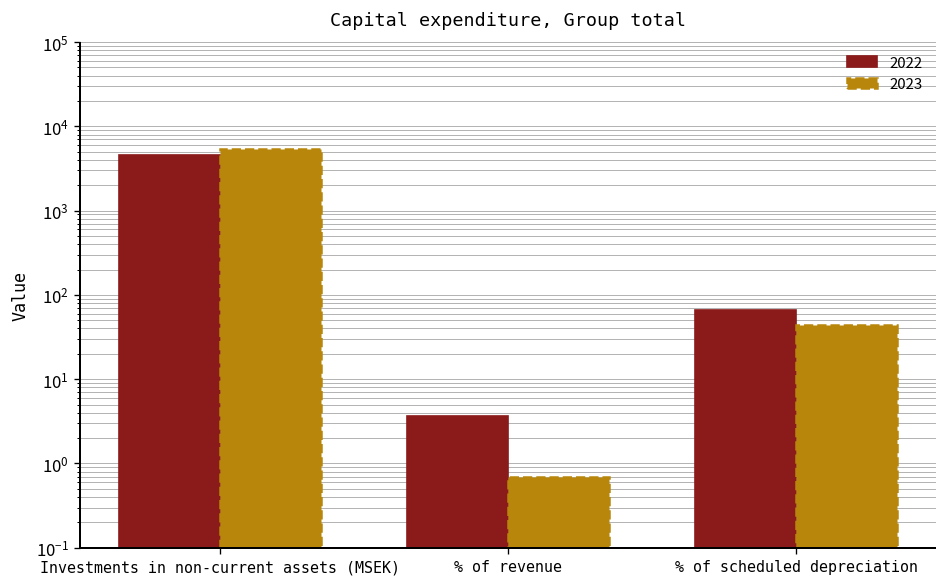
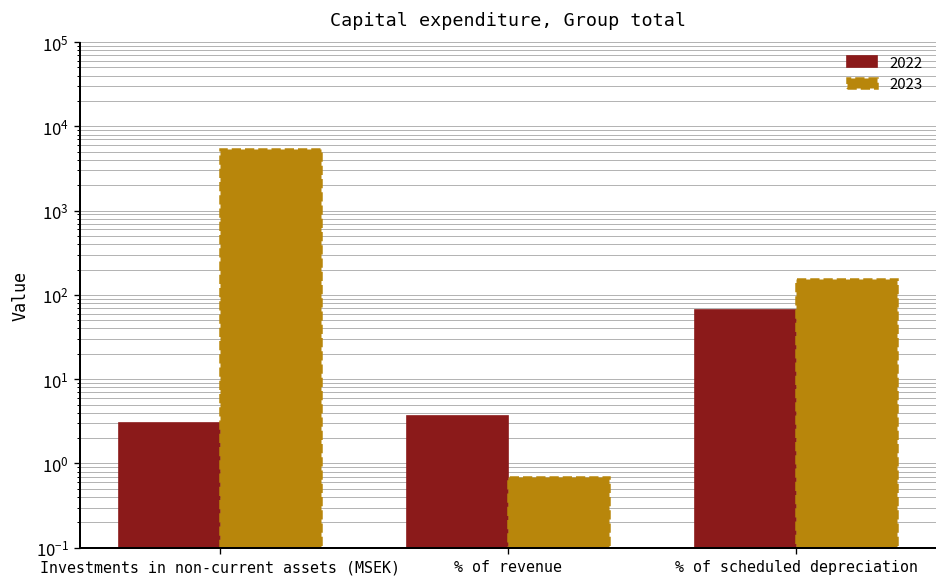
2022, Investments in non-current assets (MSEK): 5000 -> 3
2023, % of scheduled depreciation: 40 -> 150
